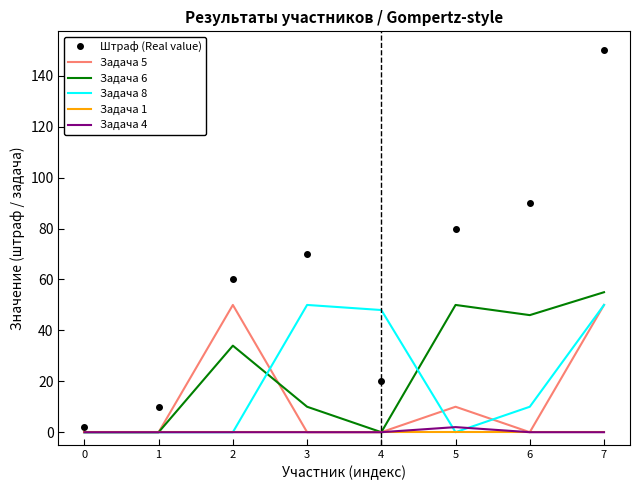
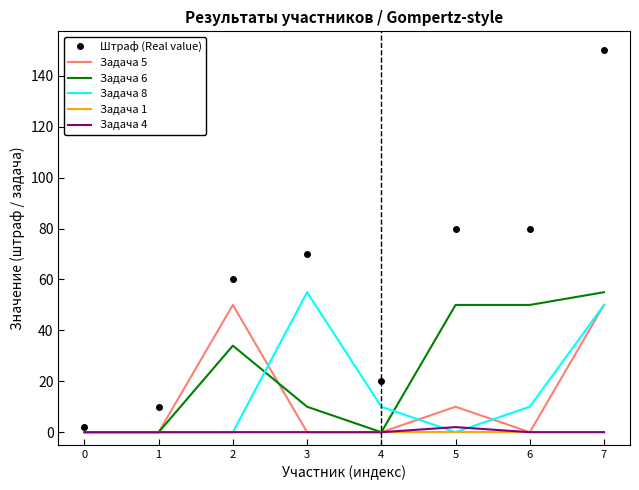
Задача 8, 3: 50 -> 55
Задача 8, 4: 48 -> 10
Штраф (Real value), 6: 90 -> 80
Задача 6, 6: 46 -> 50
